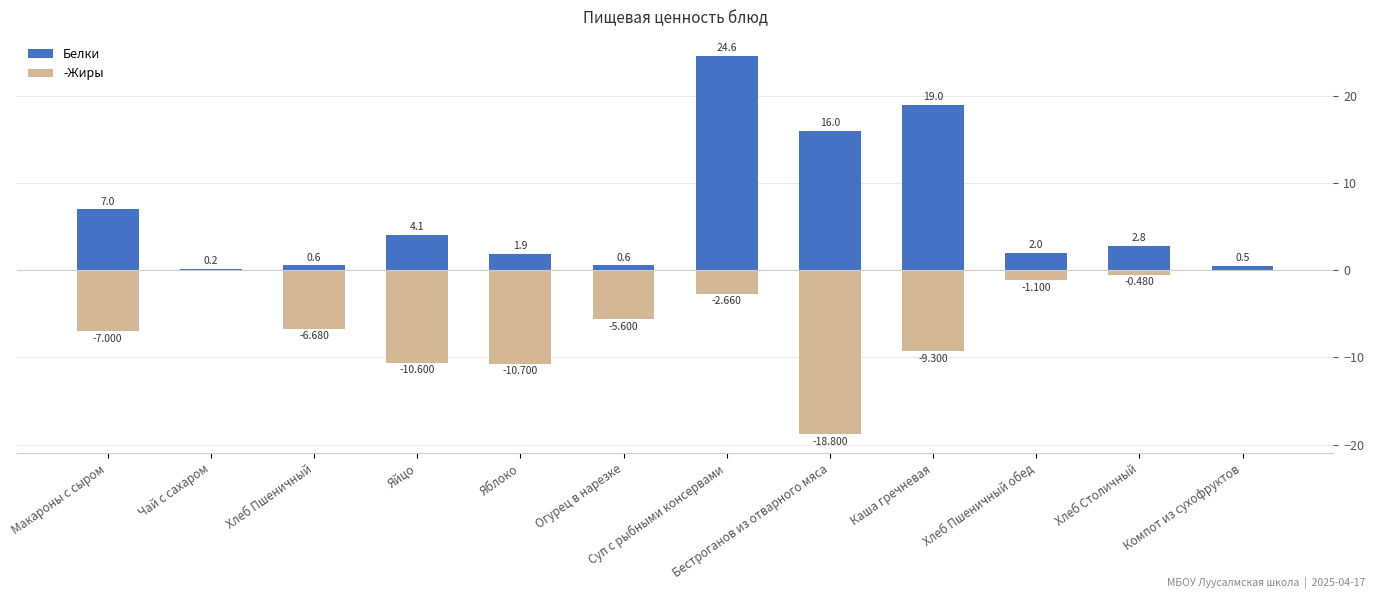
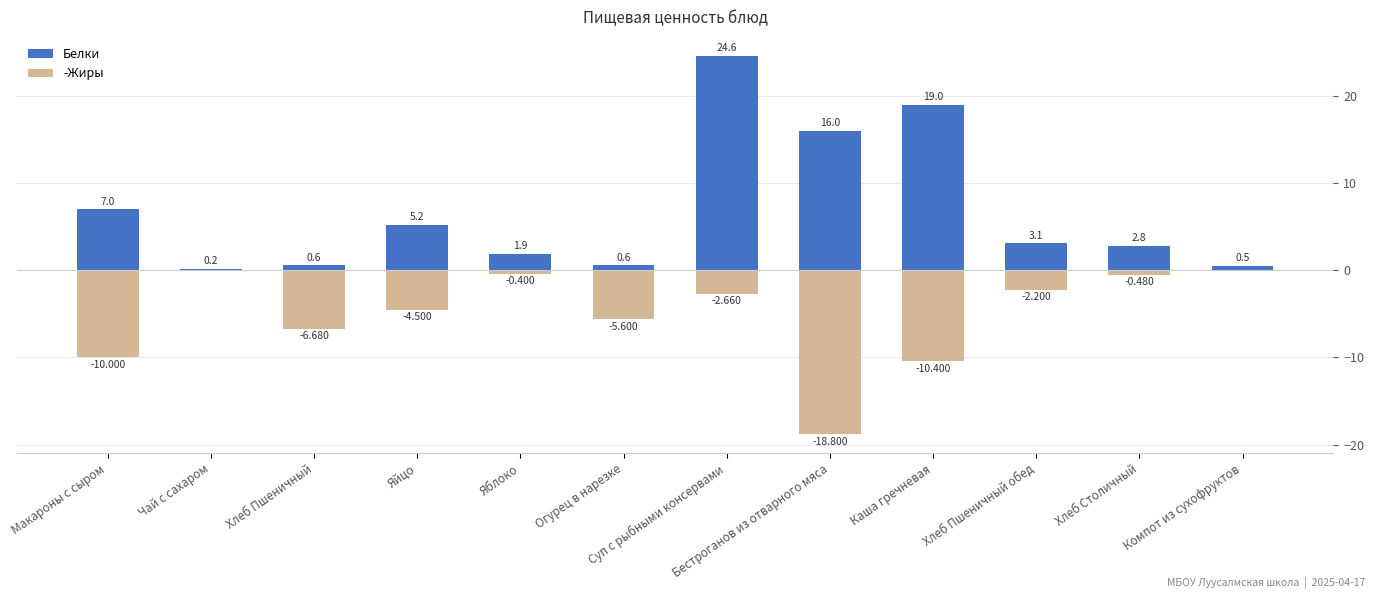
-Жиры, Макароны с сыром: -7.000 -> -10.000
Белки, Яйцо: 4.1 -> 5.2
-Жиры, Яйцо: -10.600 -> -4.500
-Жиры, Яблоко: -10.700 -> -0.400
-Жиры, Каша гречневая: -9.300 -> -10.400
Белки, Хлеб Пшеничный обед: 2.0 -> 3.1
-Жиры, Хлеб Пшеничный обед: -1.100 -> -2.200
